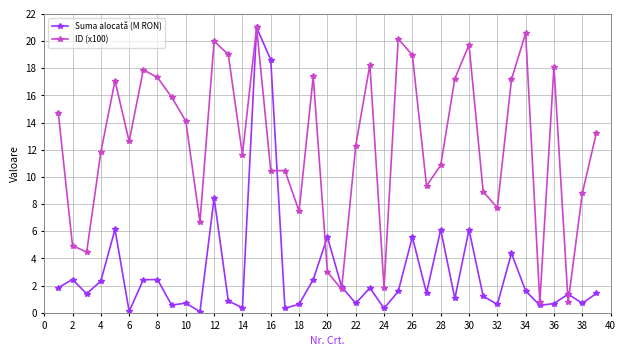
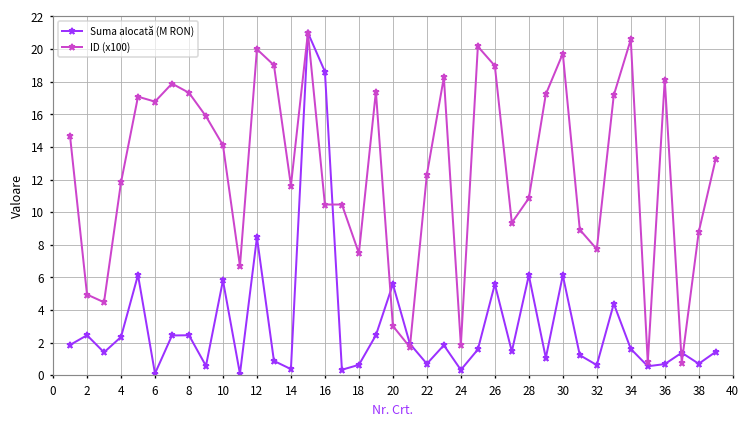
ID (x100), 6: 12.6 -> 16.8
Suma alocată (M RON), 10: 0.7 -> 5.8
